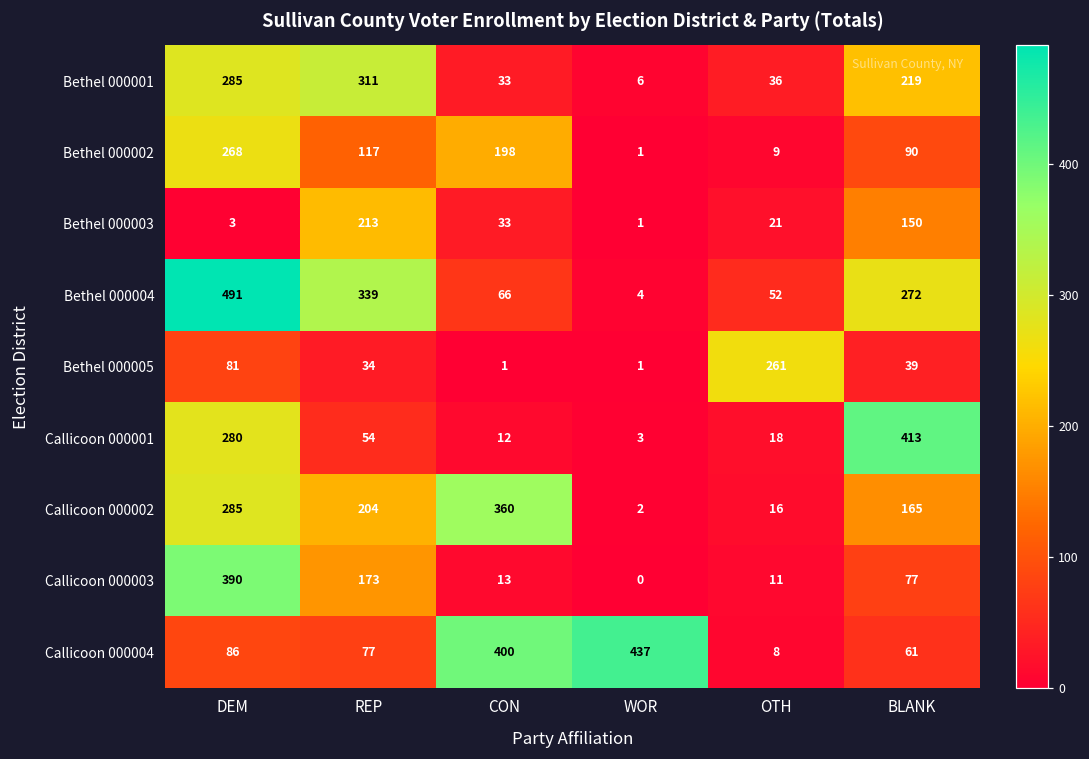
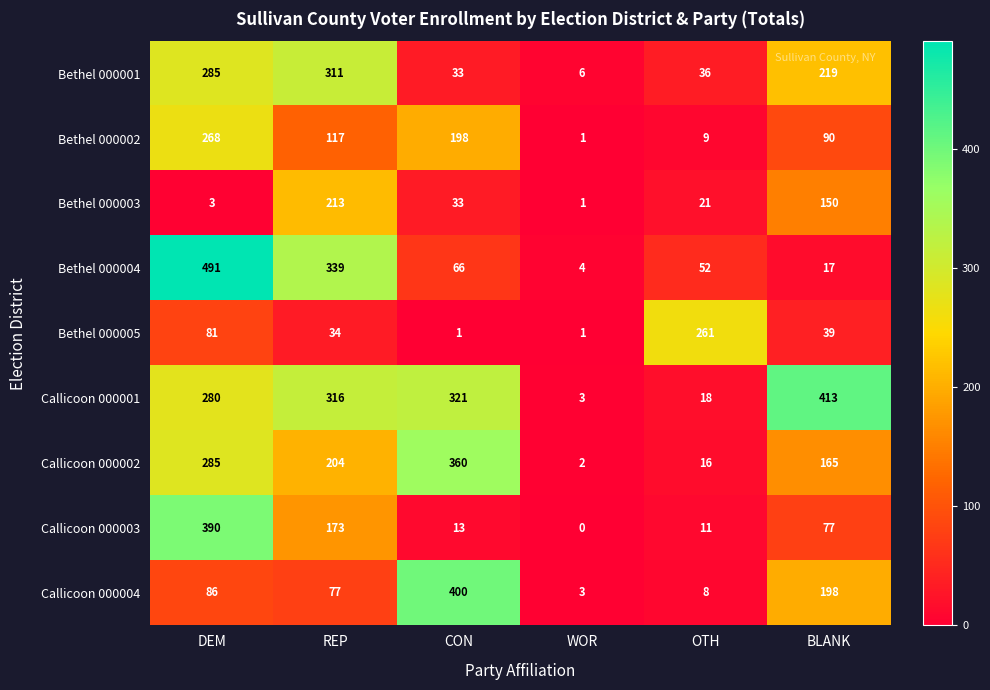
Bethel 000004, BLANK: 272 -> 17
Callicoon 000001, REP: 54 -> 316
Callicoon 000001, CON: 12 -> 321
Callicoon 000004, WOR: 437 -> 3
Callicoon 000004, BLANK: 61 -> 198
